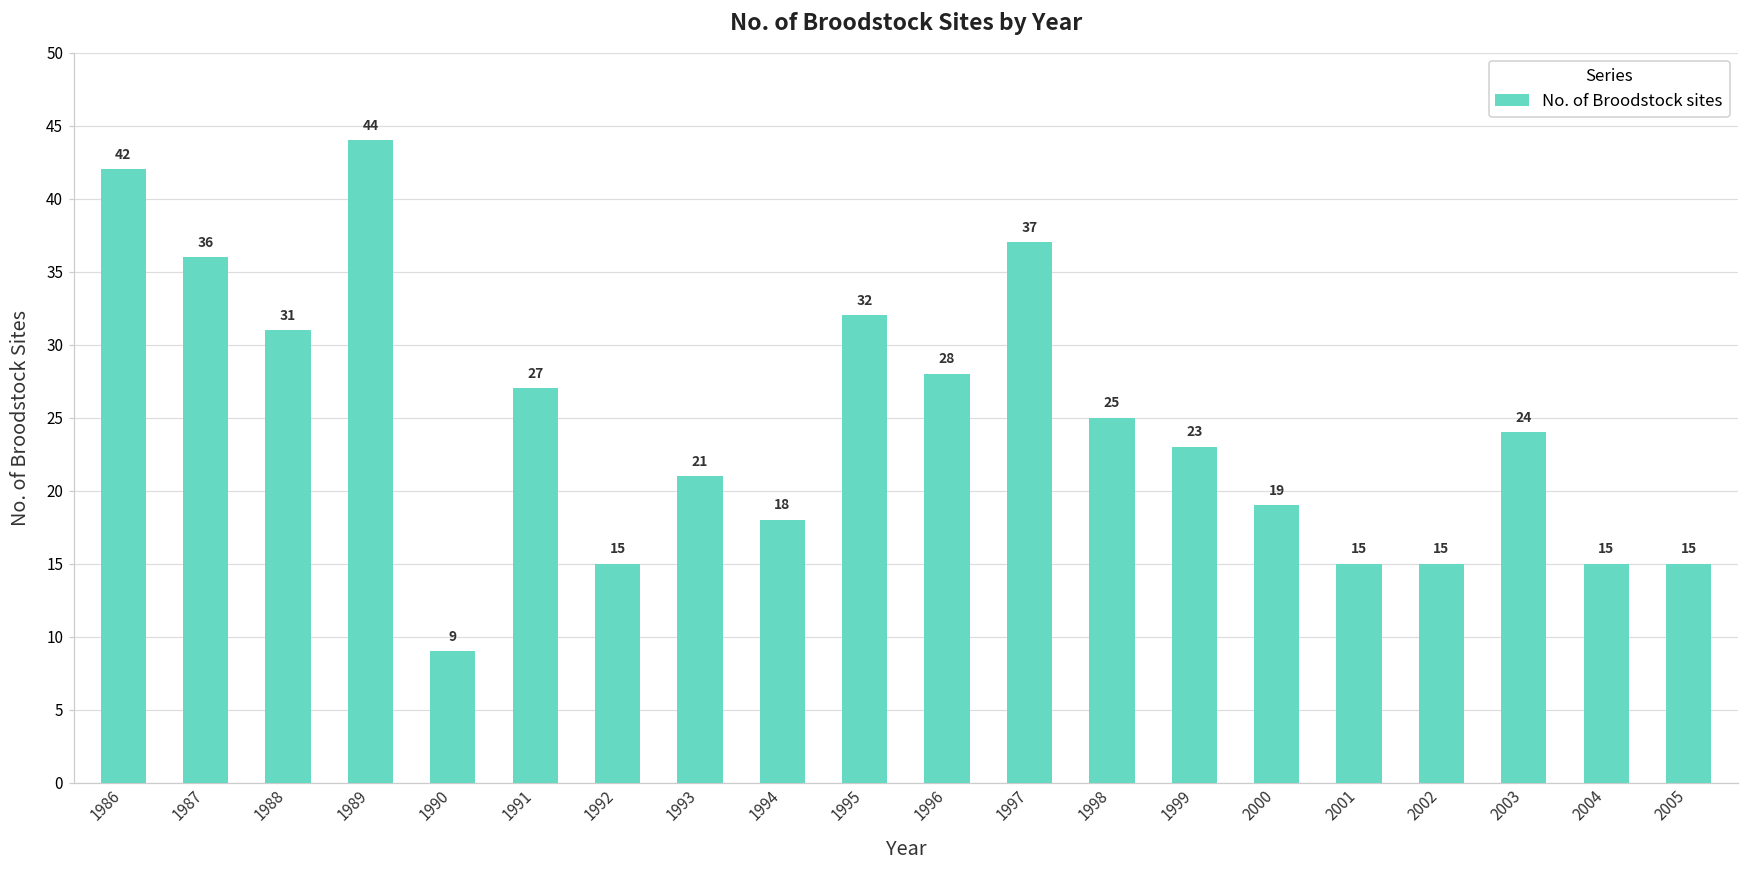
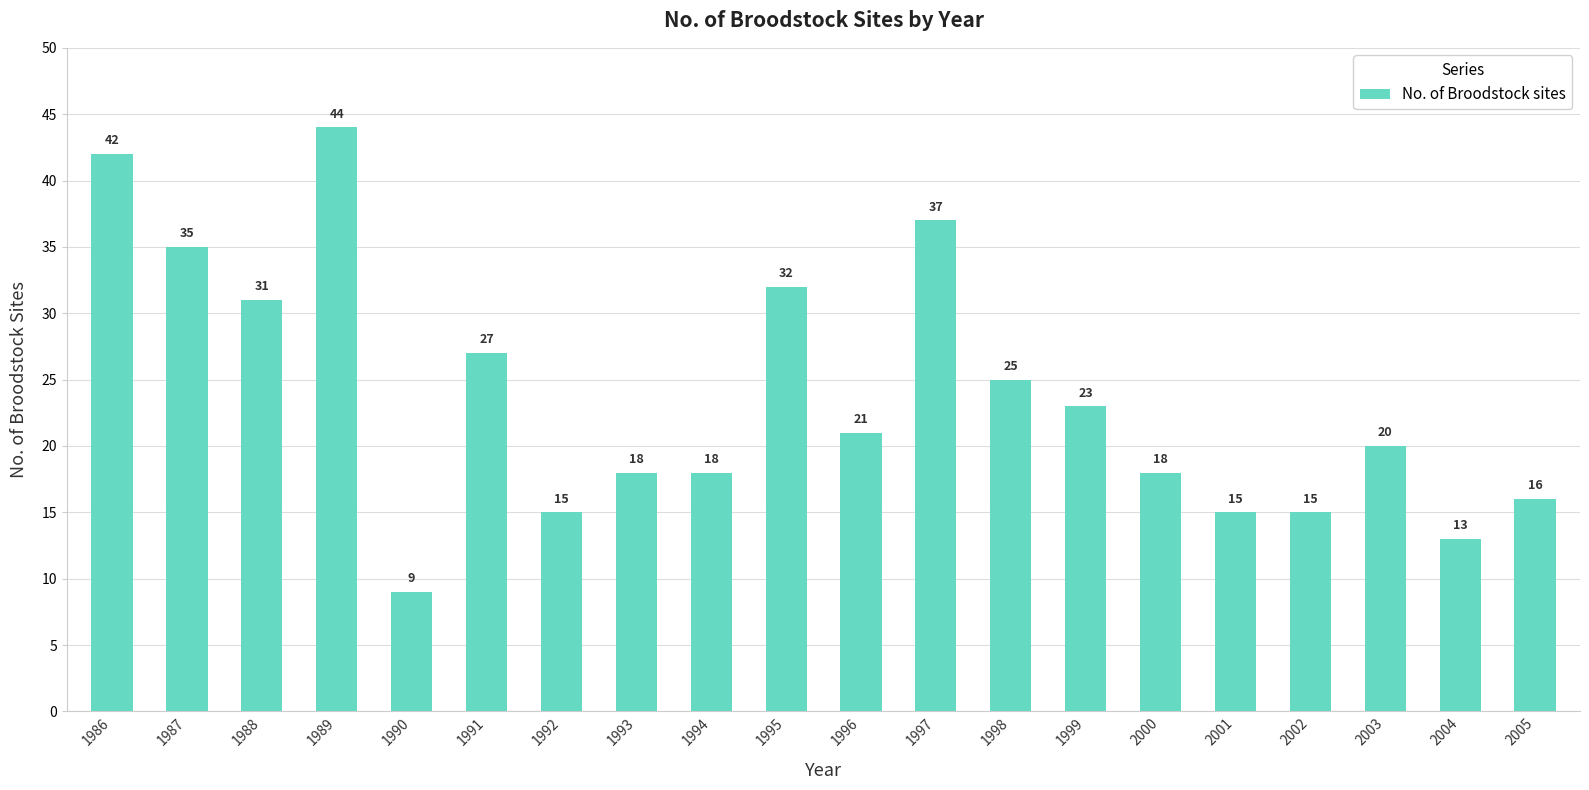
1987: 36 -> 35
1993: 21 -> 18
1996: 28 -> 21
2000: 19 -> 18
2003: 24 -> 20
2004: 15 -> 13
2005: 15 -> 16
